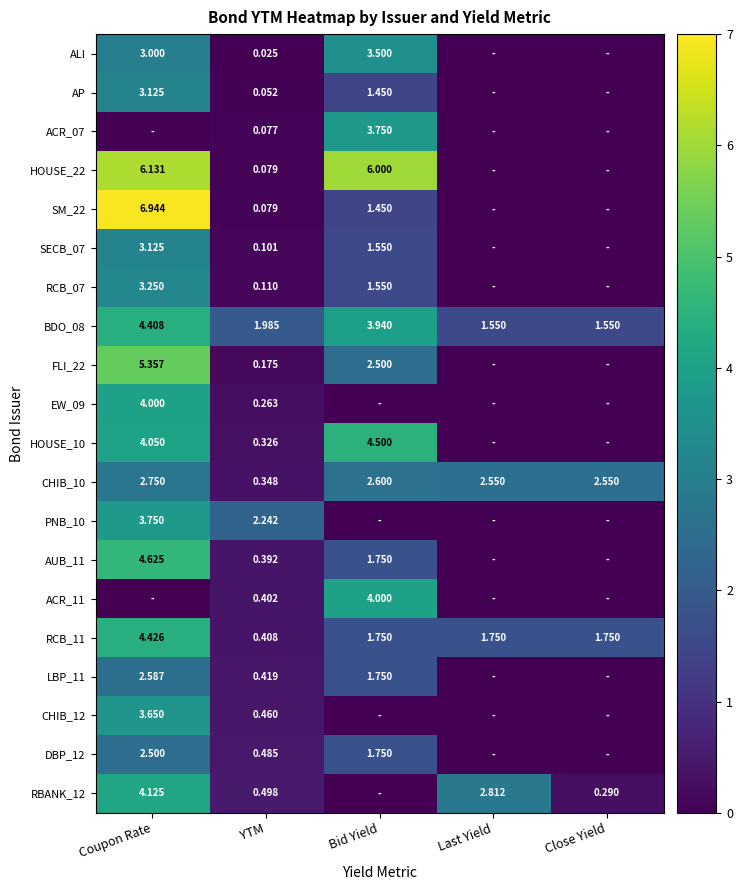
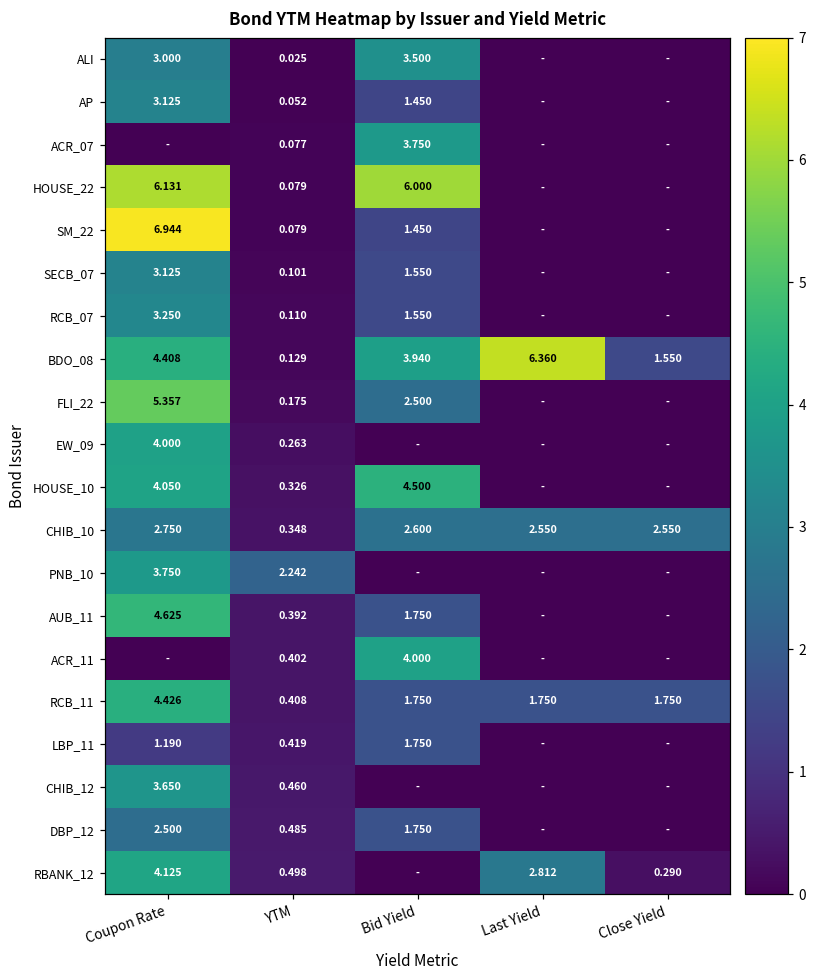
BDO_08, YTM: 1.985 -> 0.129
BDO_08, Last Yield: 1.550 -> 6.360
LBP_11, Coupon Rate: 2.587 -> 1.190
